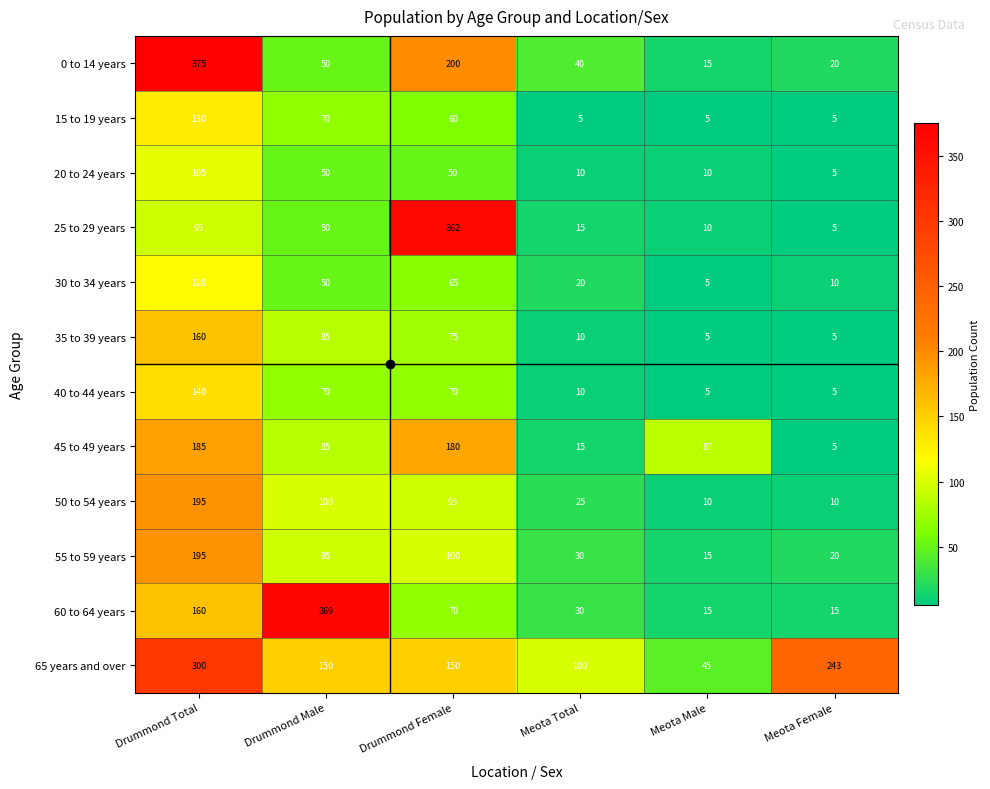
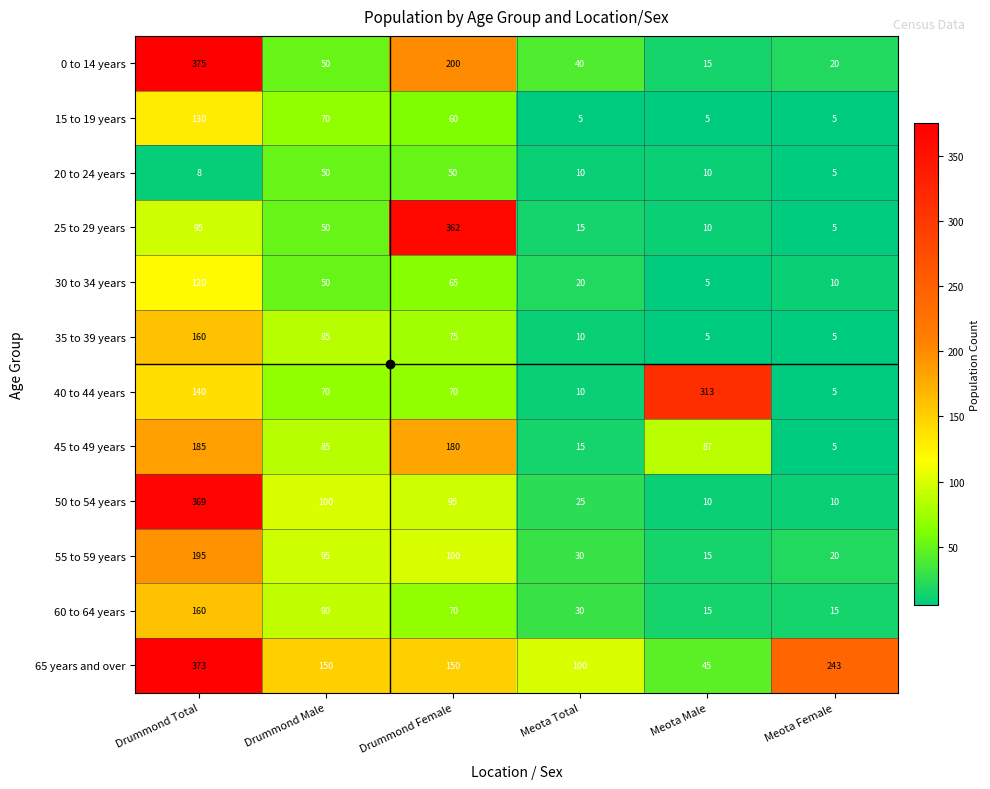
20 to 24 years, Drummond Total: 105 -> 8
40 to 44 years, Meota Male: 5 -> 313
50 to 54 years, Drummond Total: 195 -> 369
60 to 64 years, Drummond Male: 369 -> 90
65 years and over, Drummond Total: 300 -> 373
